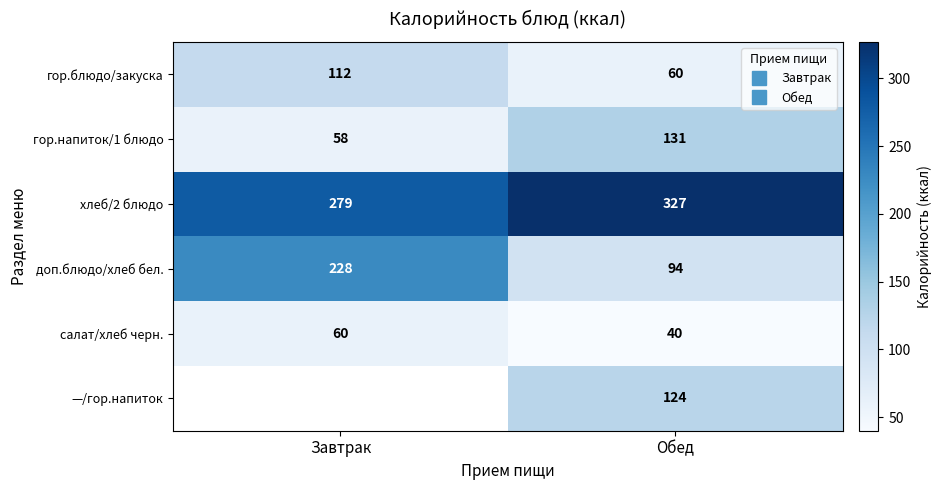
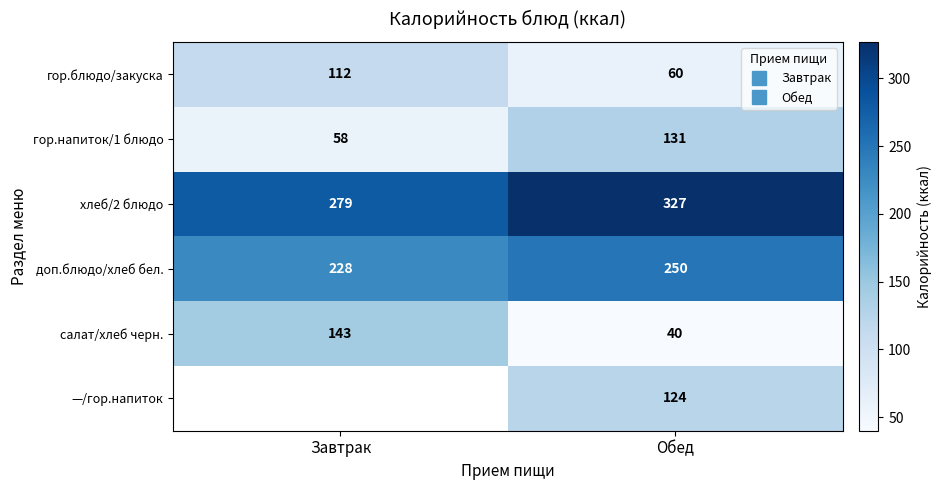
доп.блюдо/хлеб бел., Обед: 94 -> 250
салат/хлеб черн., Завтрак: 60 -> 143
